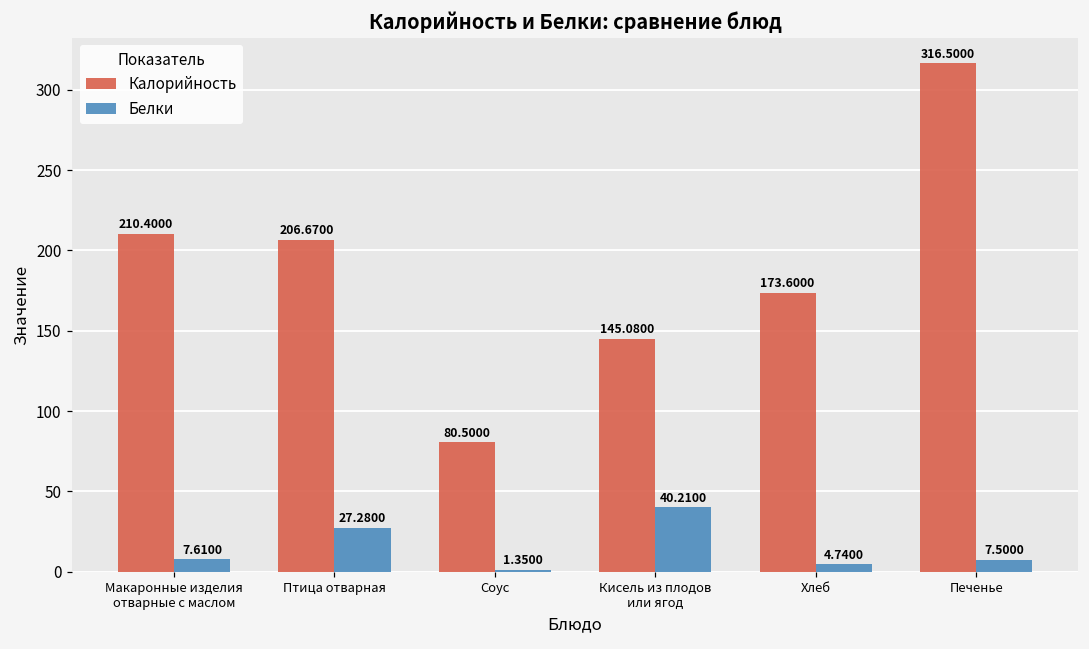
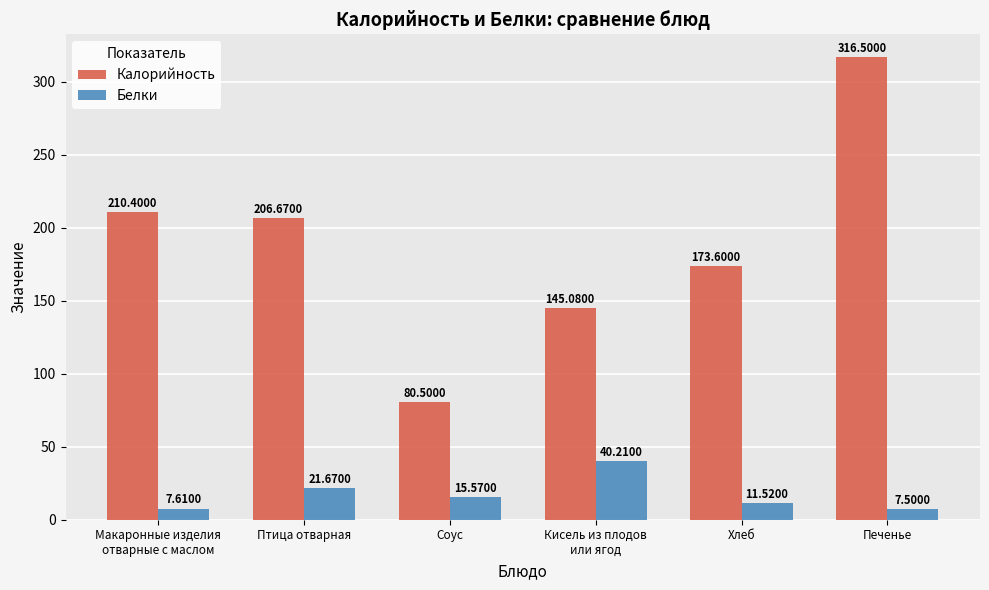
Белки, Птица отварная: 27.2800 -> 21.6700
Белки, Соус: 1.3500 -> 15.5700
Белки, Хлеб: 4.7400 -> 11.5200
